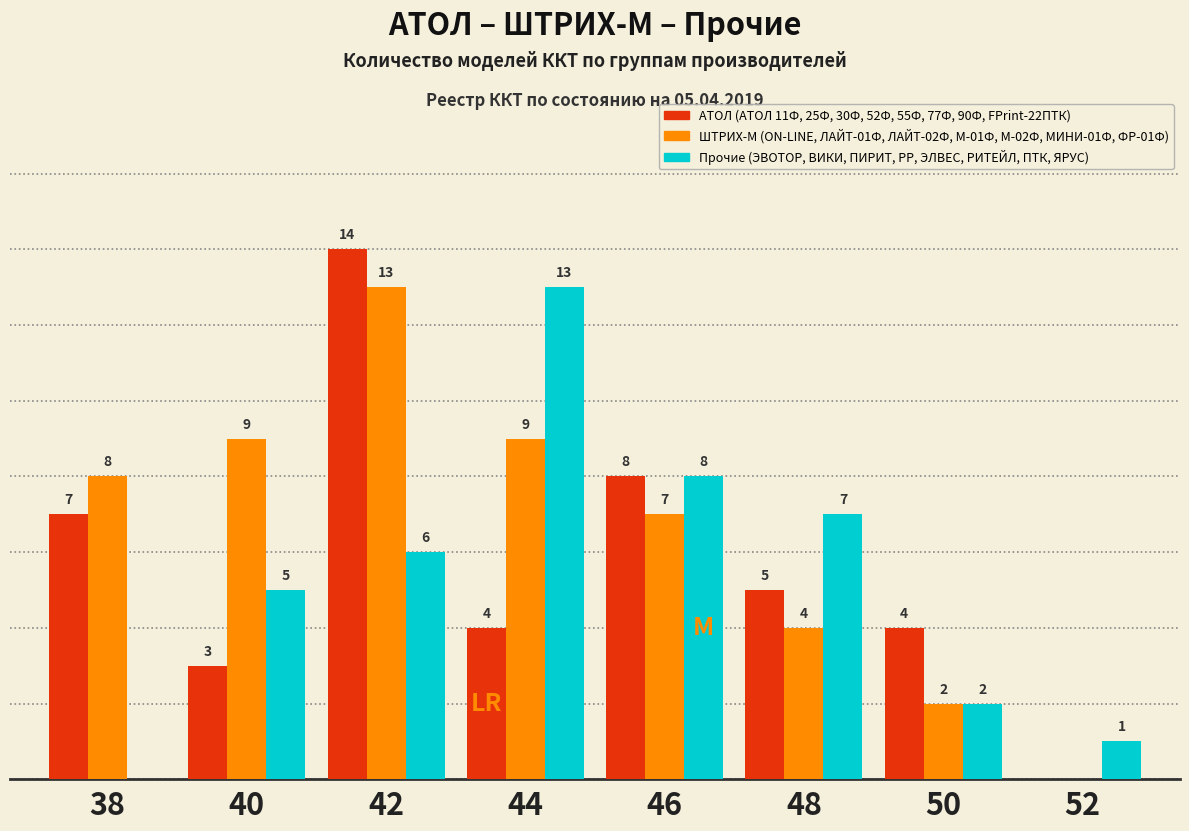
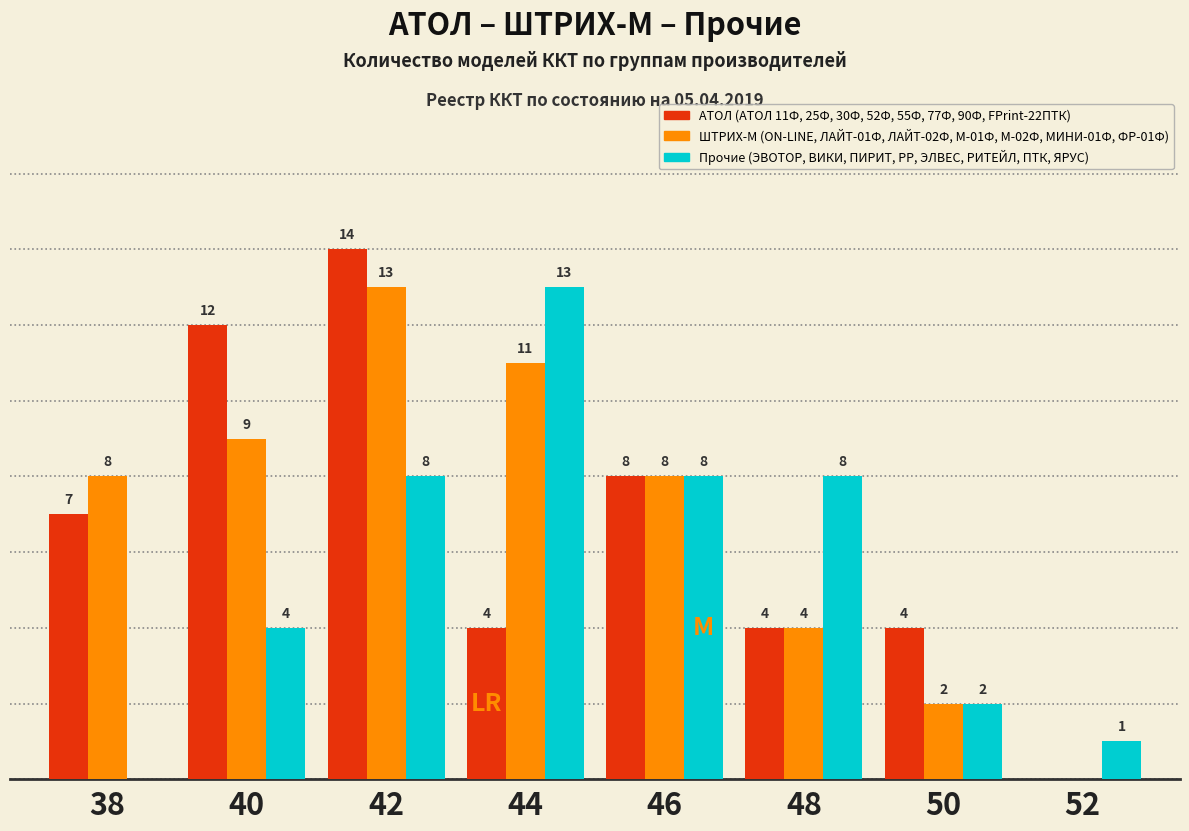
АТОЛ (АТОЛ 11Ф, 25Ф, 30Ф, 52Ф, 55Ф, 77Ф, 90Ф, FPrint-22ПТК), 40: 3 -> 12
Прочие (ЭВОТОР, ВИКИ, ПИРИТ, РР, ЭЛВЕС, РИТЕЙЛ, ПТК, ЯРУС), 40: 5 -> 4
Прочие (ЭВОТОР, ВИКИ, ПИРИТ, РР, ЭЛВЕС, РИТЕЙЛ, ПТК, ЯРУС), 42: 6 -> 8
ШТРИХ-М (ON-LINE, ЛАЙТ-01Ф, ЛАЙТ-02Ф, М-01Ф, М-02Ф, МИНИ-01Ф, ФР-01Ф), 44: 9 -> 11
ШТРИХ-М (ON-LINE, ЛАЙТ-01Ф, ЛАЙТ-02Ф, М-01Ф, М-02Ф, МИНИ-01Ф, ФР-01Ф), 46: 7 -> 8
АТОЛ (АТОЛ 11Ф, 25Ф, 30Ф, 52Ф, 55Ф, 77Ф, 90Ф, FPrint-22ПТК), 48: 5 -> 4
Прочие (ЭВОТОР, ВИКИ, ПИРИТ, РР, ЭЛВЕС, РИТЕЙЛ, ПТК, ЯРУС), 48: 7 -> 8
